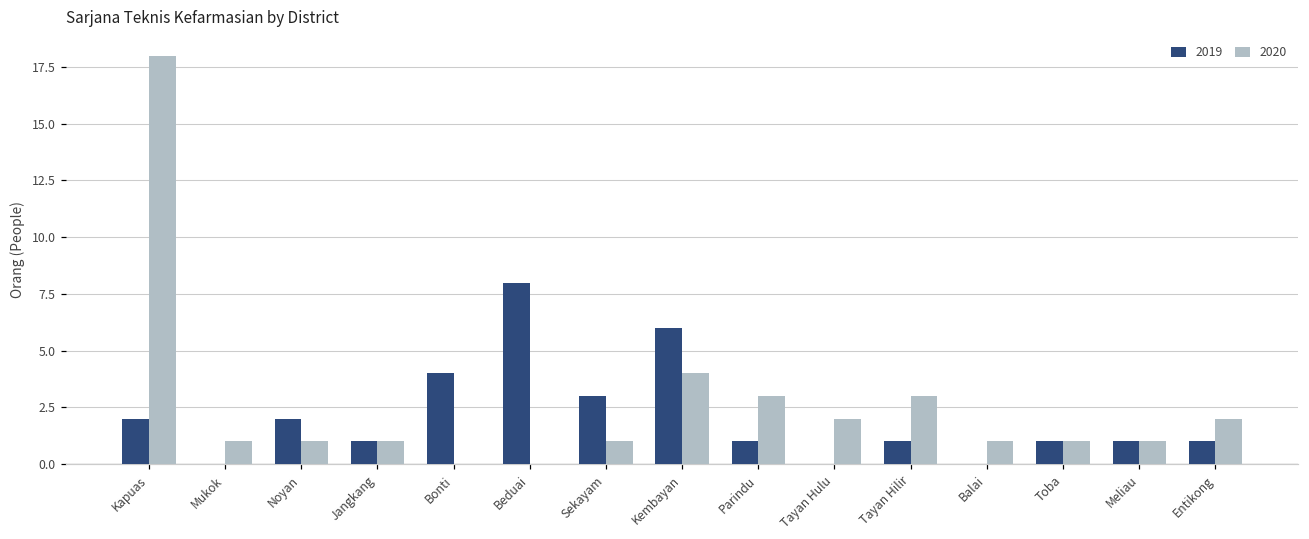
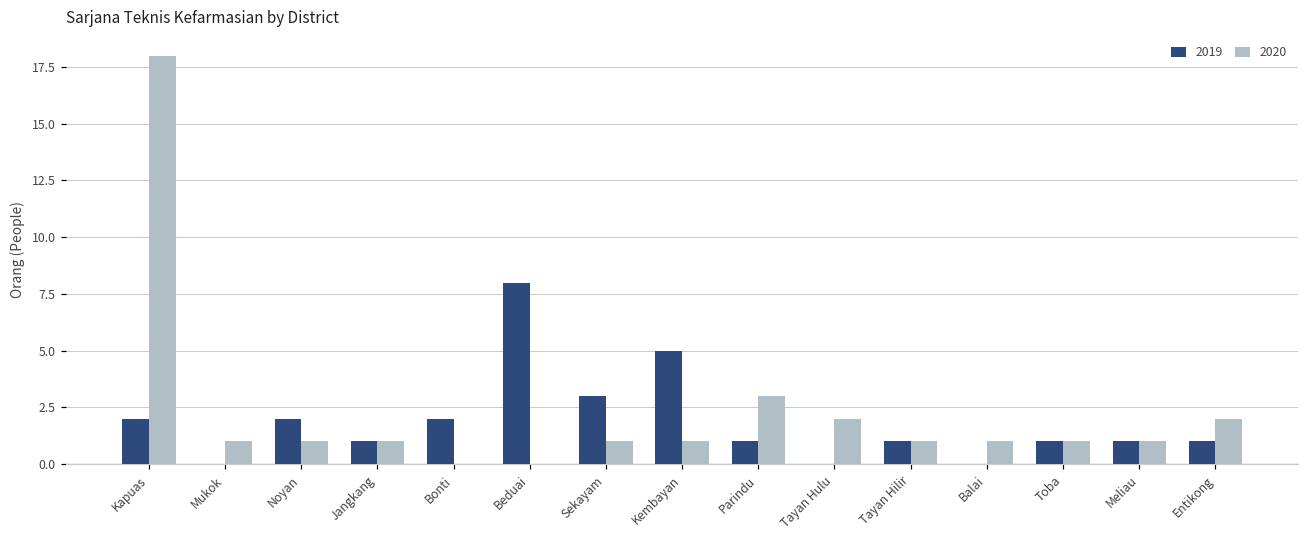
2019, Bonti: 4 -> 2
2019, Kembayan: 6 -> 5
2020, Kembayan: 4 -> 1
2020, Tayan Hilir: 3 -> 1
